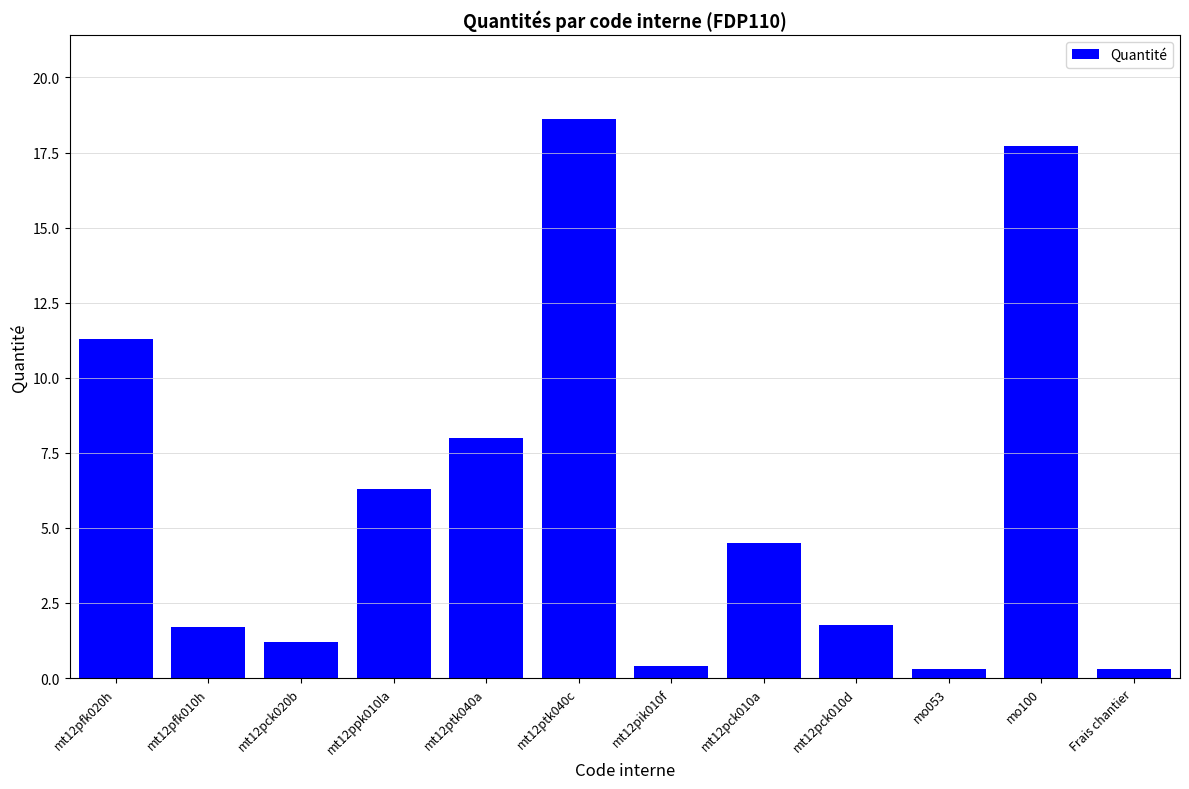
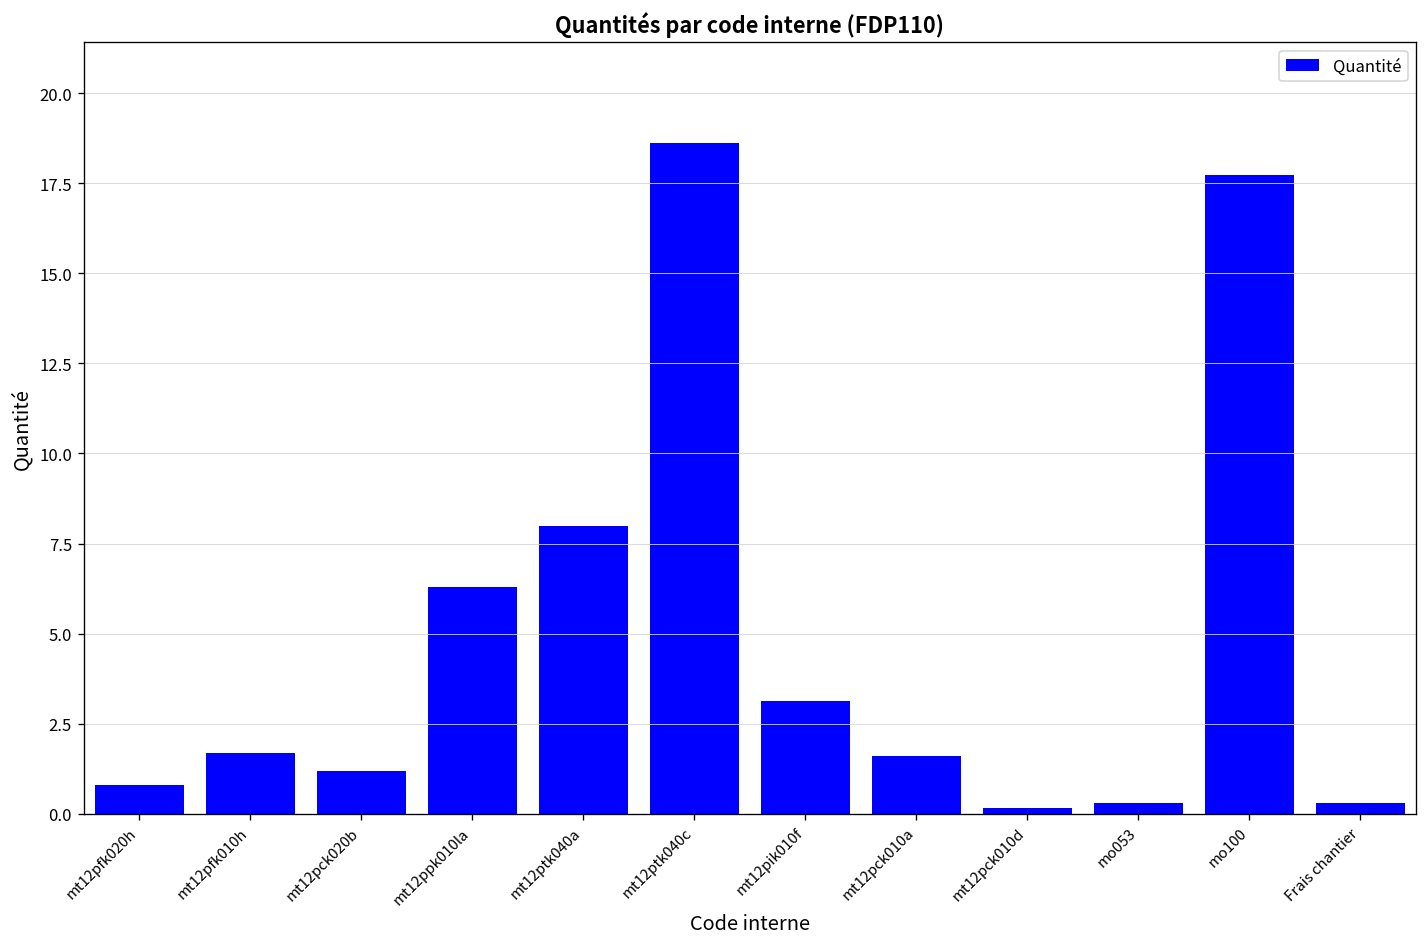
mt12pfk020h: 11.3 -> 0.8
mt12pik010f: 0.4 -> 3.1
mt12pck010a: 4.5 -> 1.6
mt12pck010d: 1.8 -> 0.2
